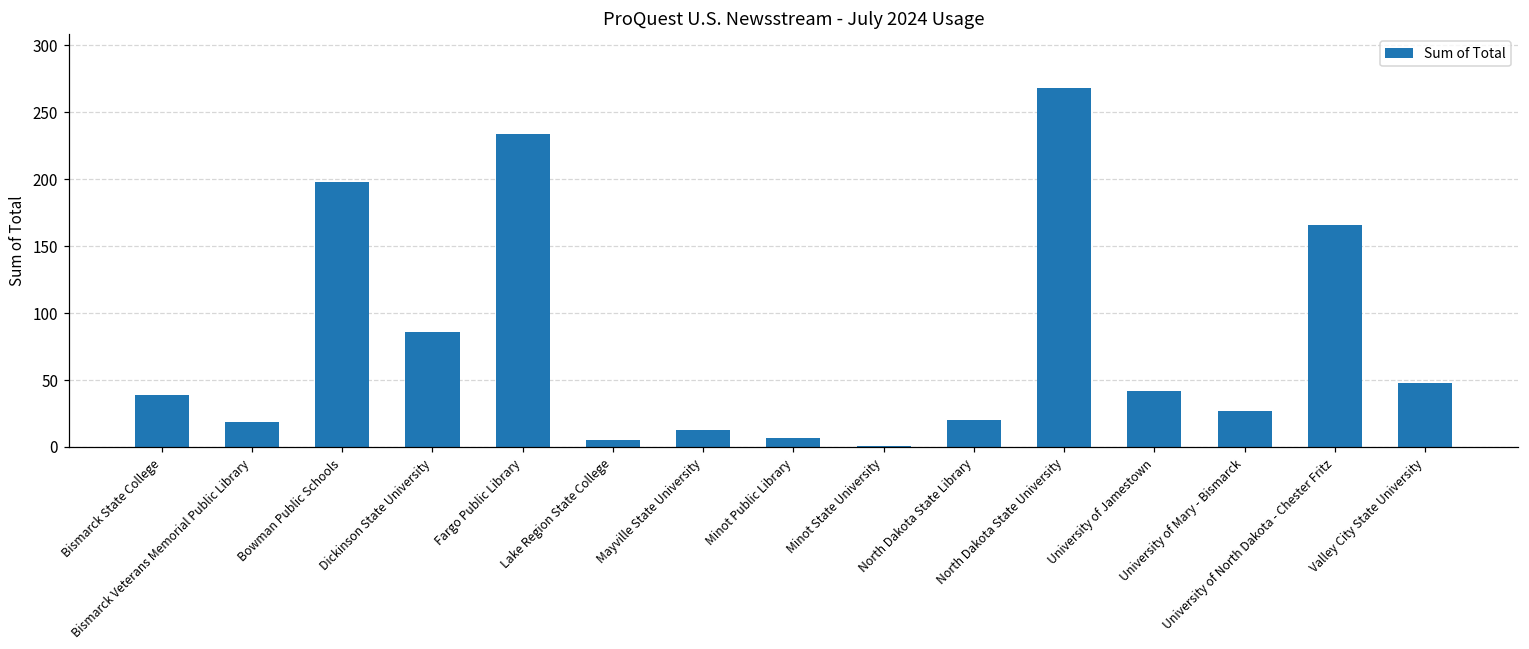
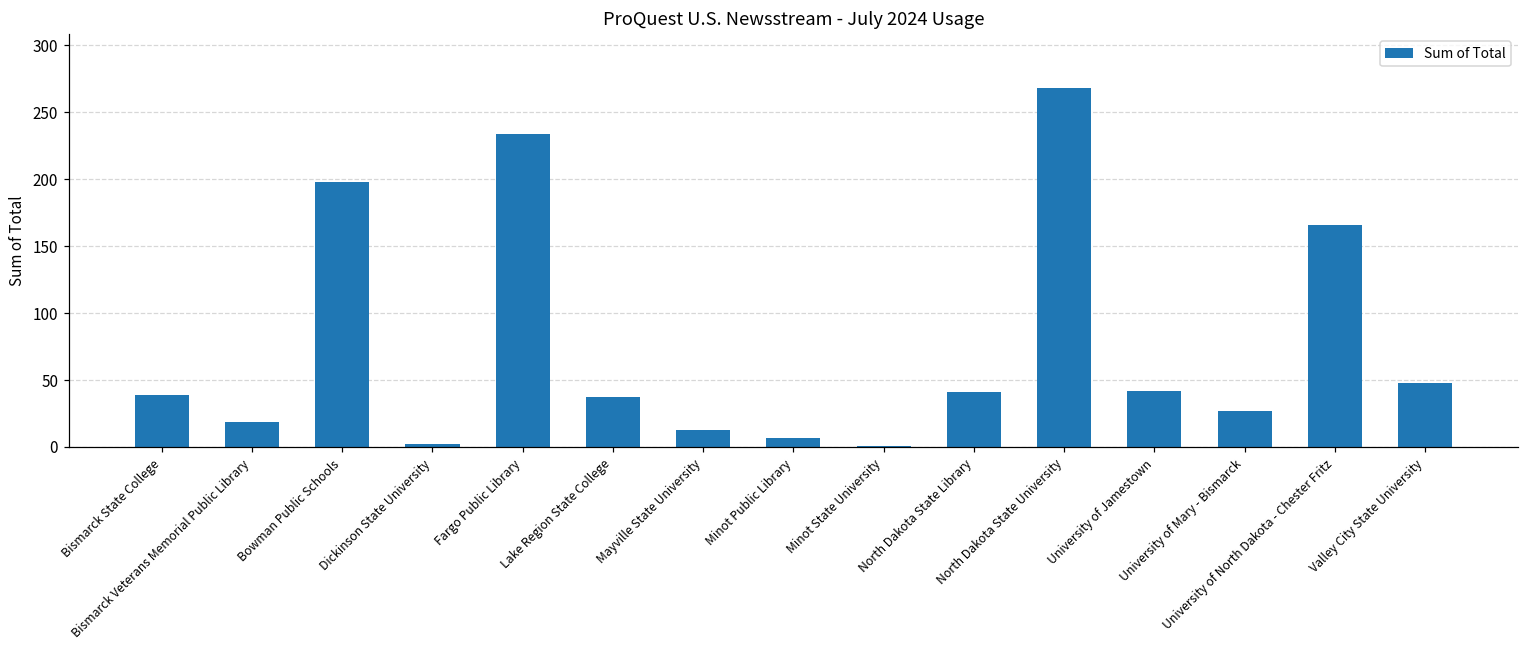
Dickinson State University: 86 -> 2
Lake Region State College: 5 -> 37
North Dakota State Library: 20 -> 41
